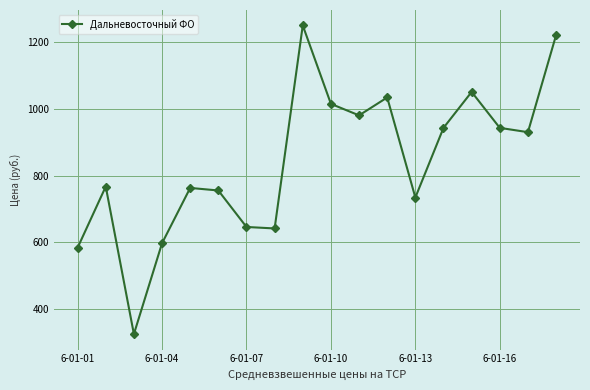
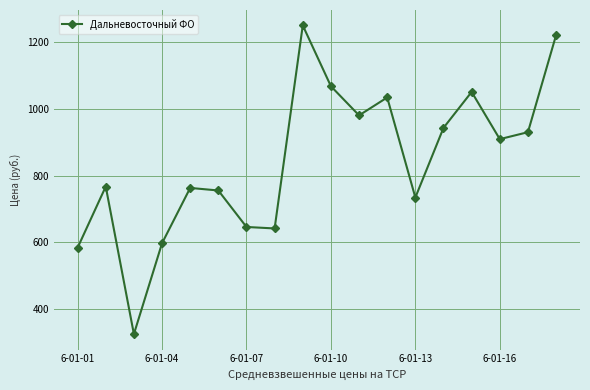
6-01-10: 1010 -> 1070
6-01-16: 940 -> 910
